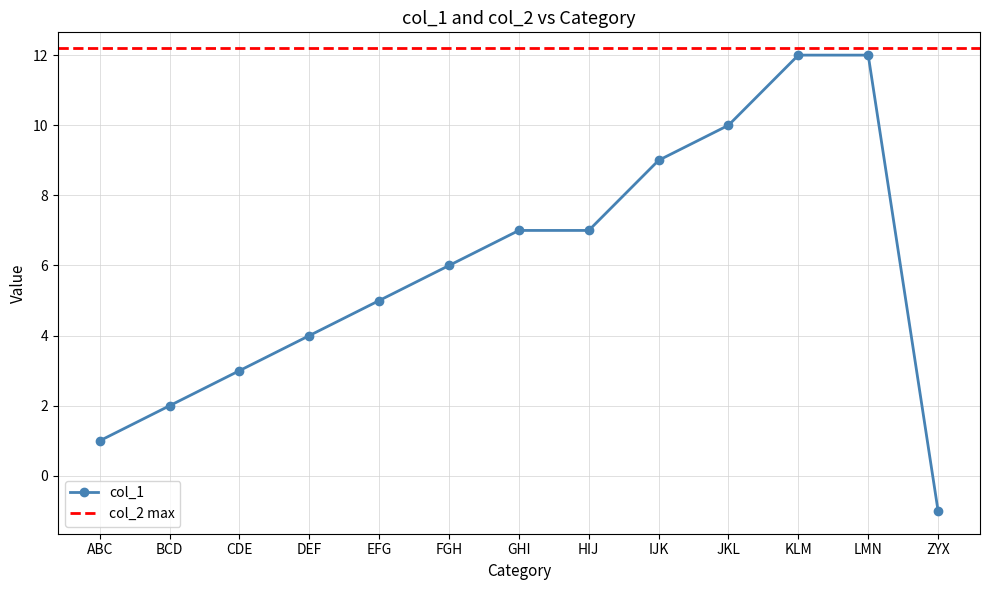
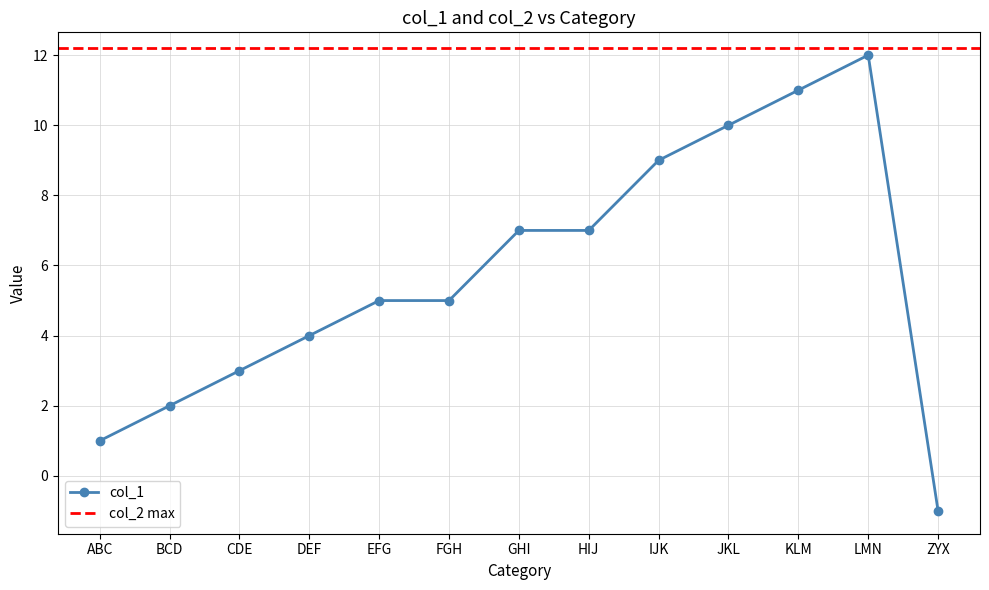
FGH: 6 -> 5
KLM: 12 -> 11
